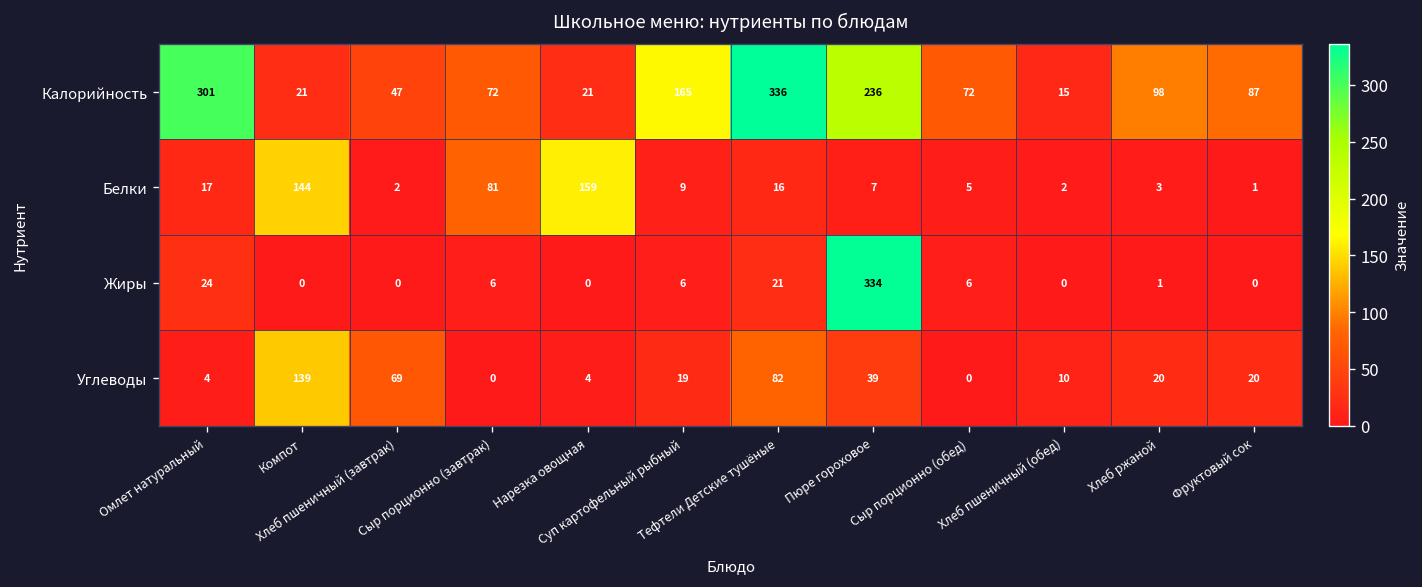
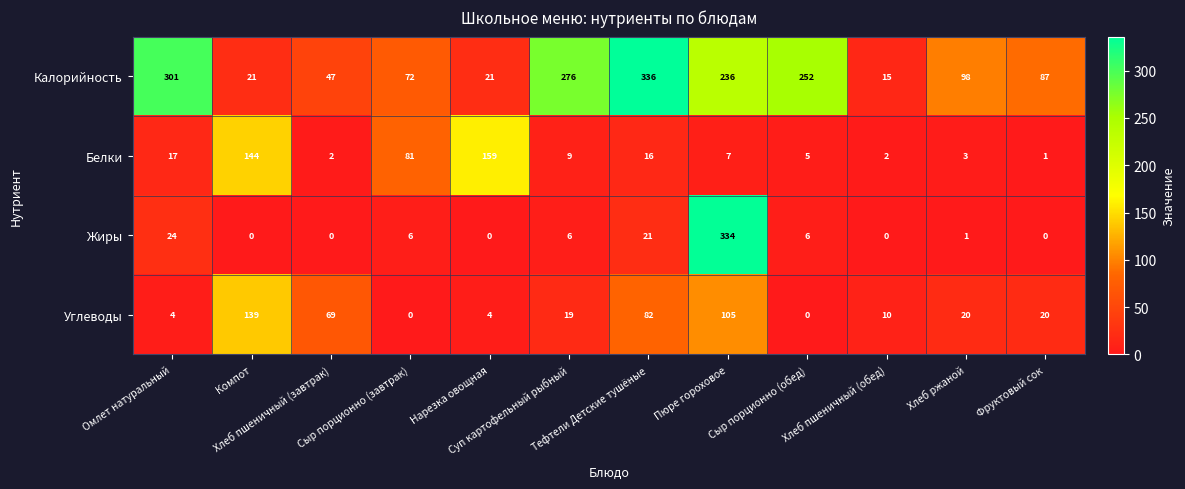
Калорийность, Суп картофельный рыбный: 165 -> 276
Калорийность, Сыр порционно (обед): 72 -> 252
Углеводы, Пюре гороховое: 39 -> 105
